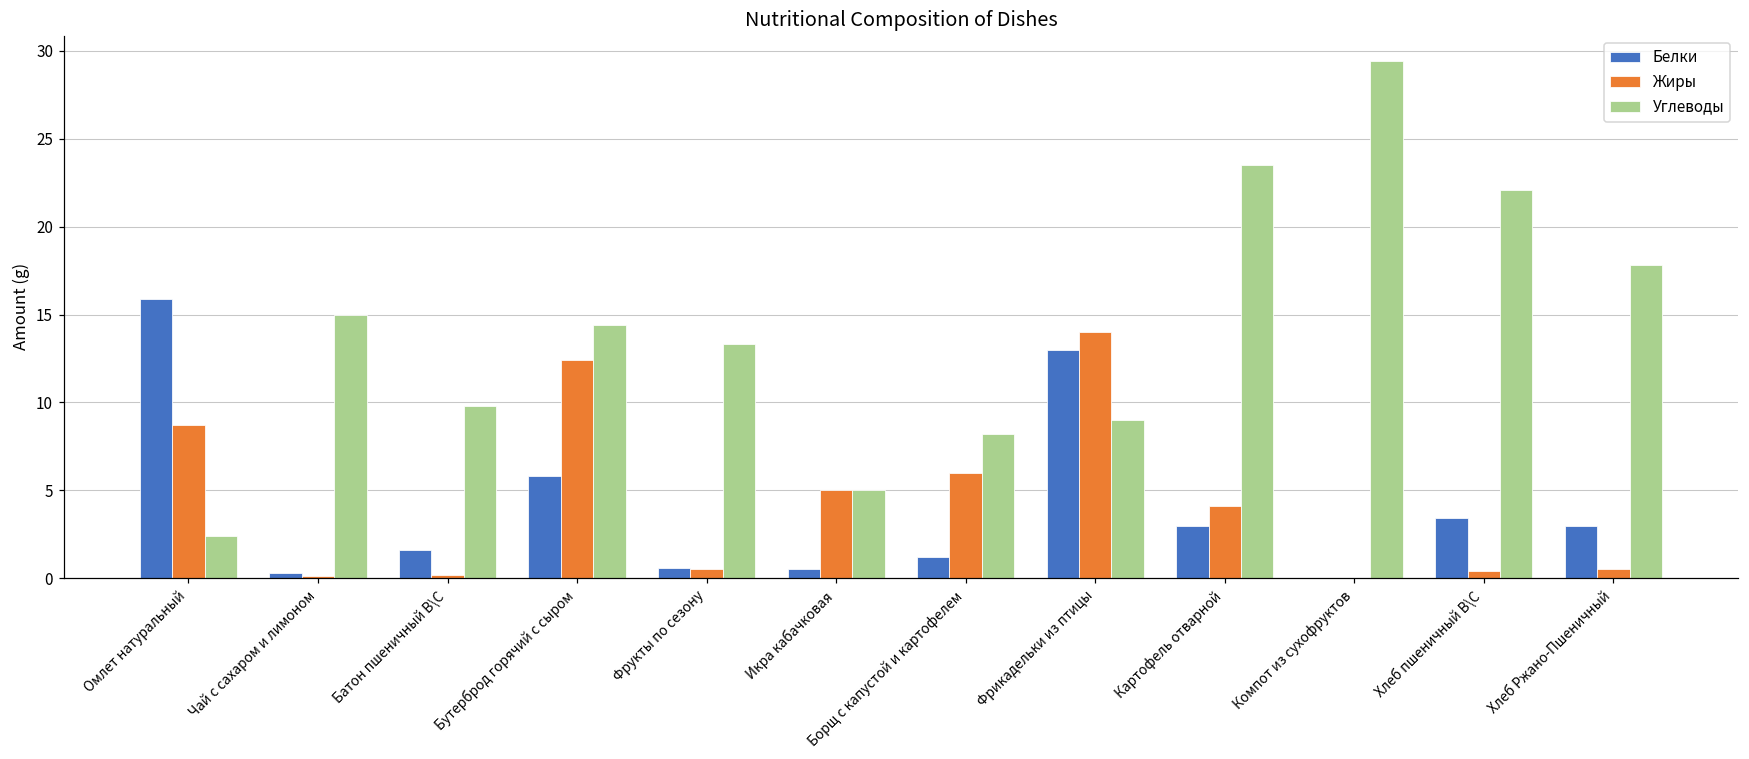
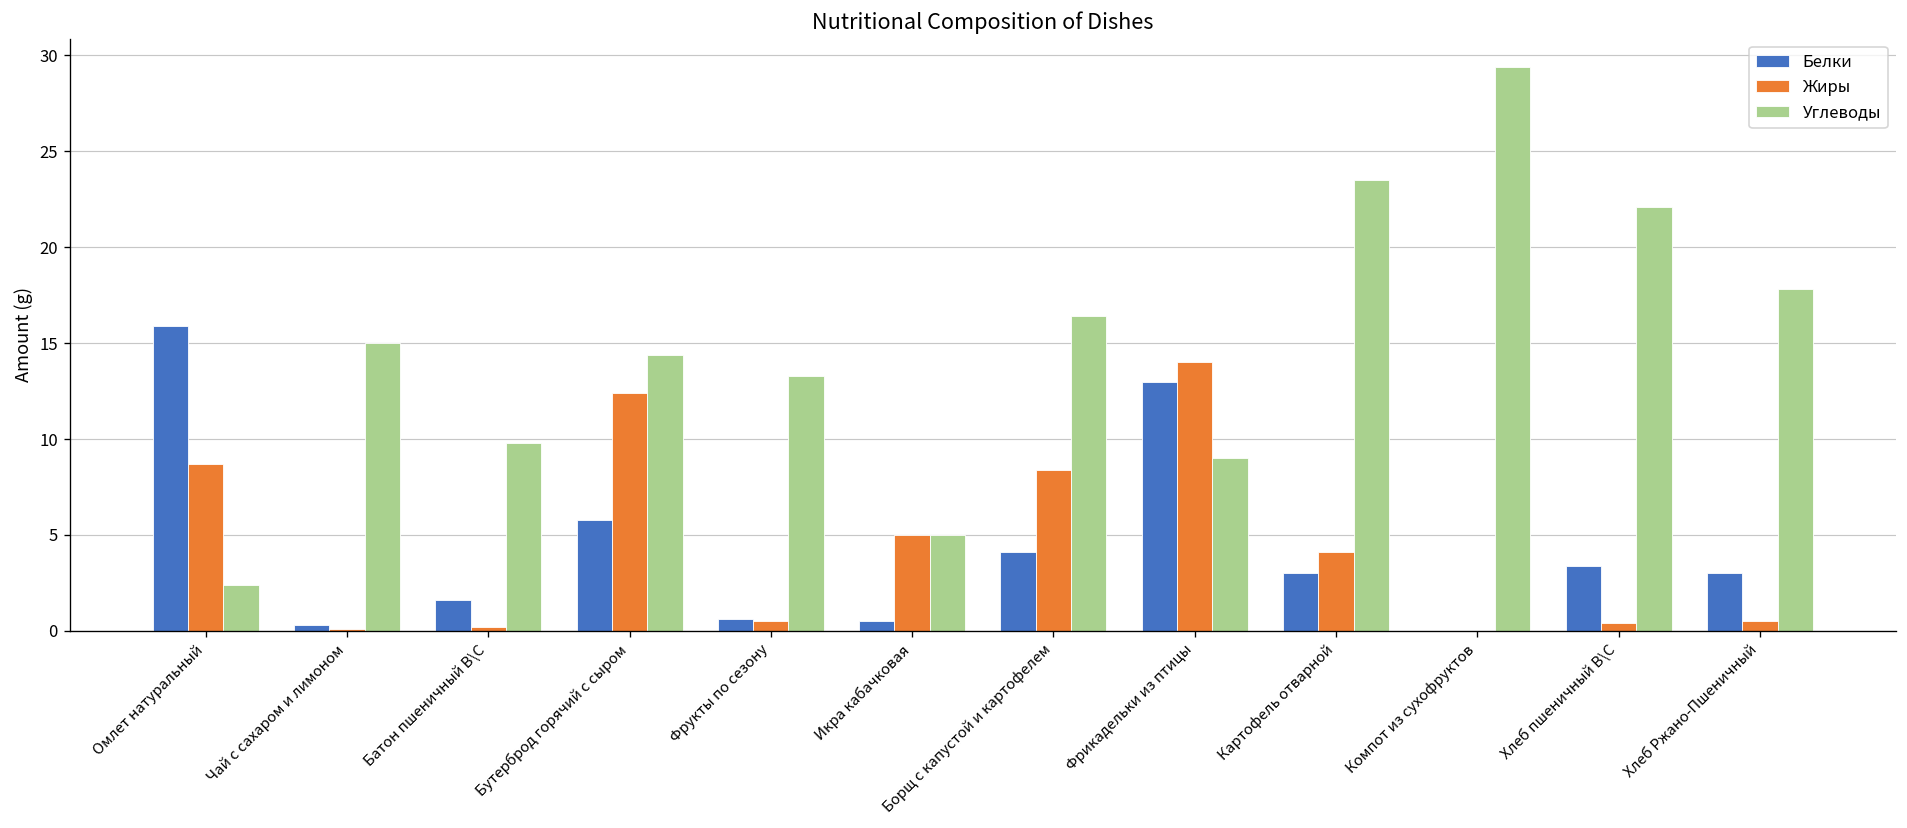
Белки, Борщ с капустой и картофелем: 1.2 -> 4.1
Жиры, Борщ с капустой и картофелем: 6.0 -> 8.4
Углеводы, Борщ с капустой и картофелем: 8.2 -> 16.4
